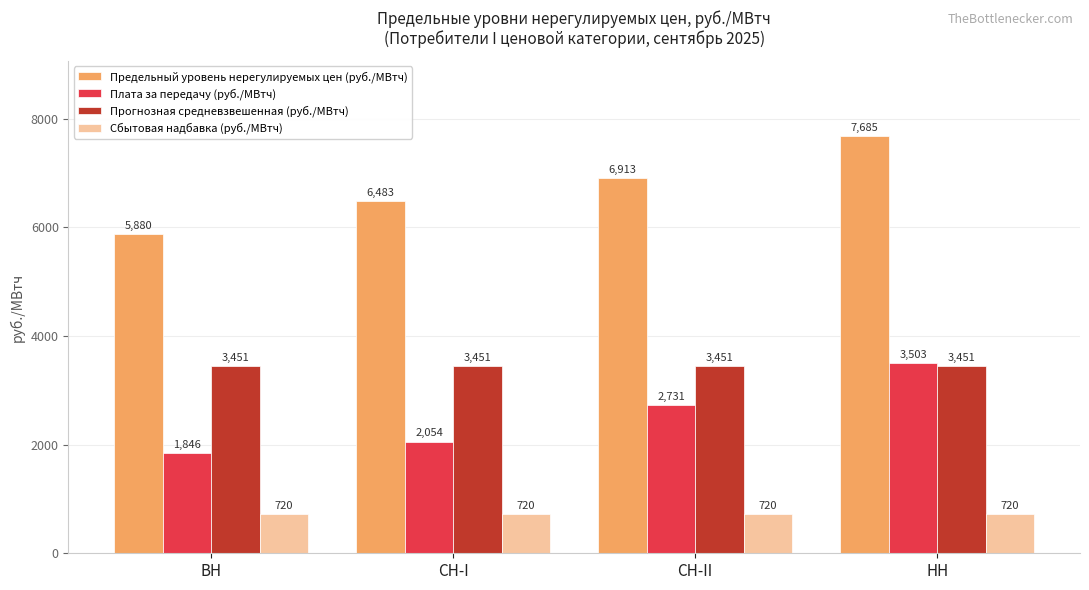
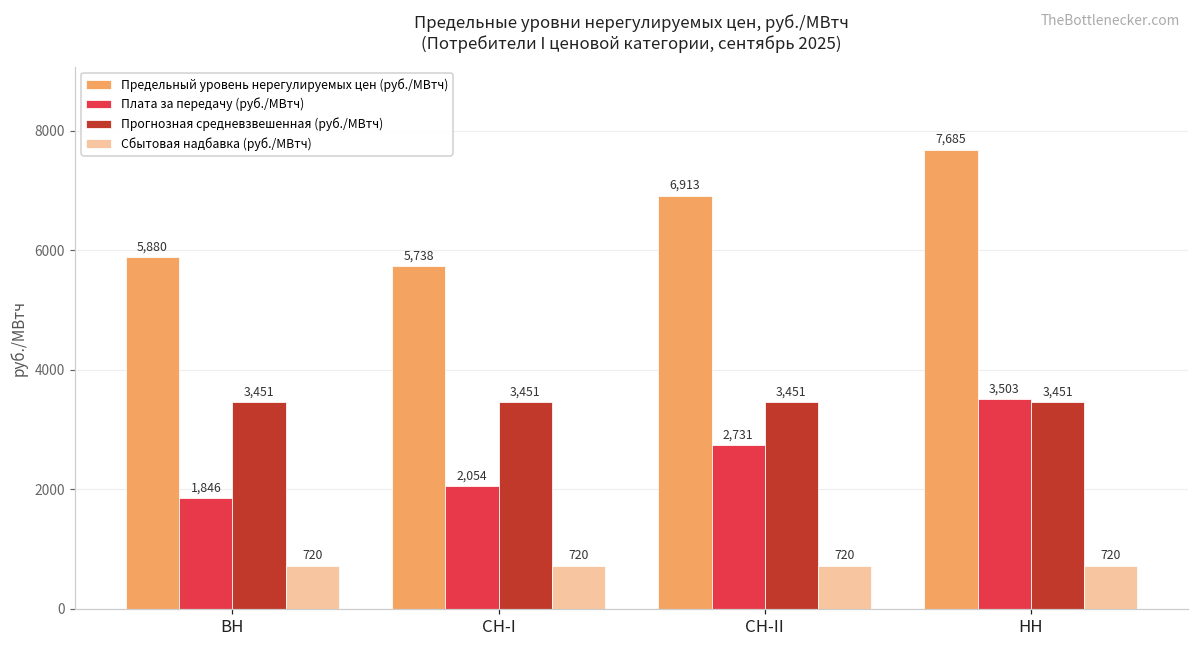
Предельный уровень нерегулируемых цен (руб./МВтч), СН-I: 6,483 -> 5,738
